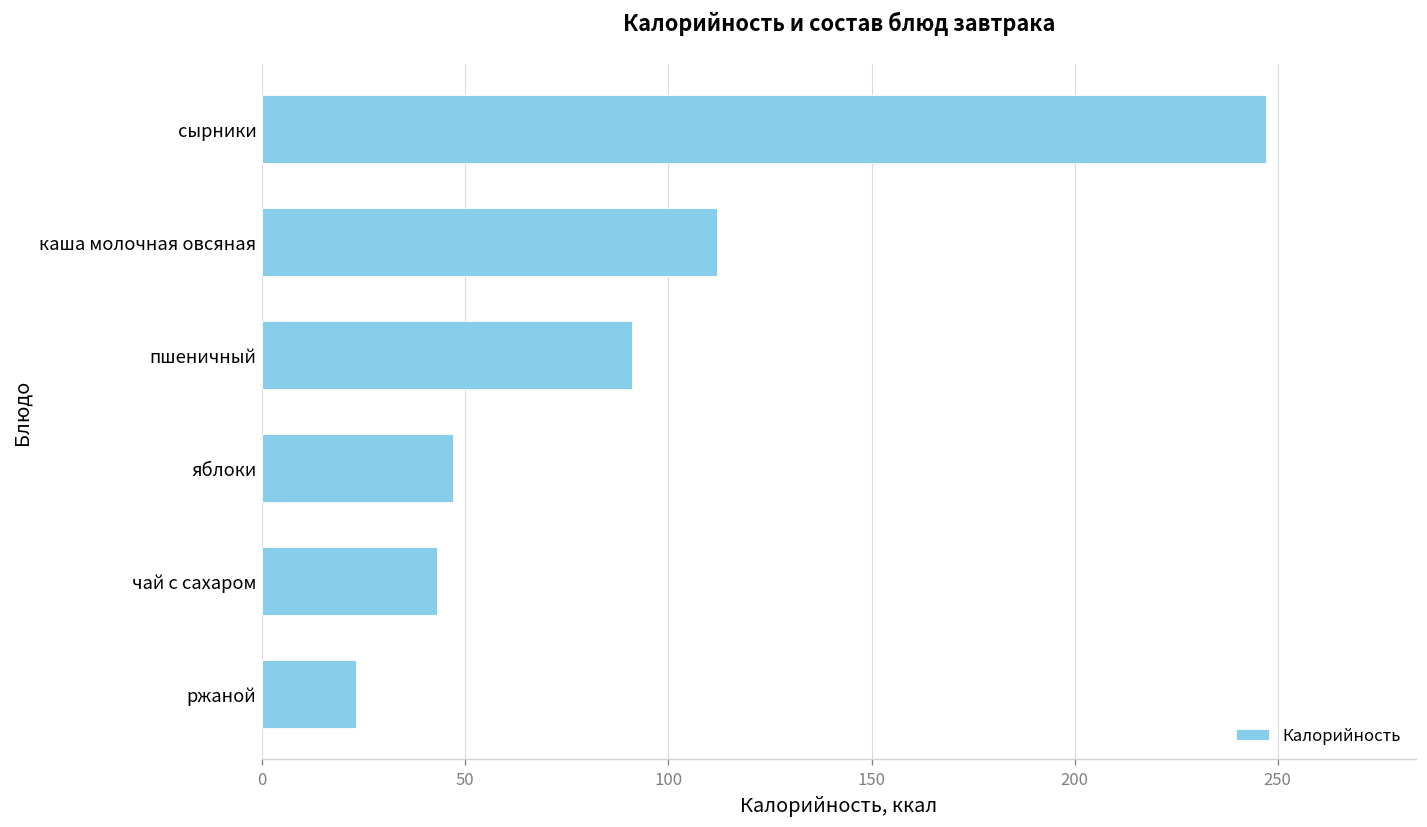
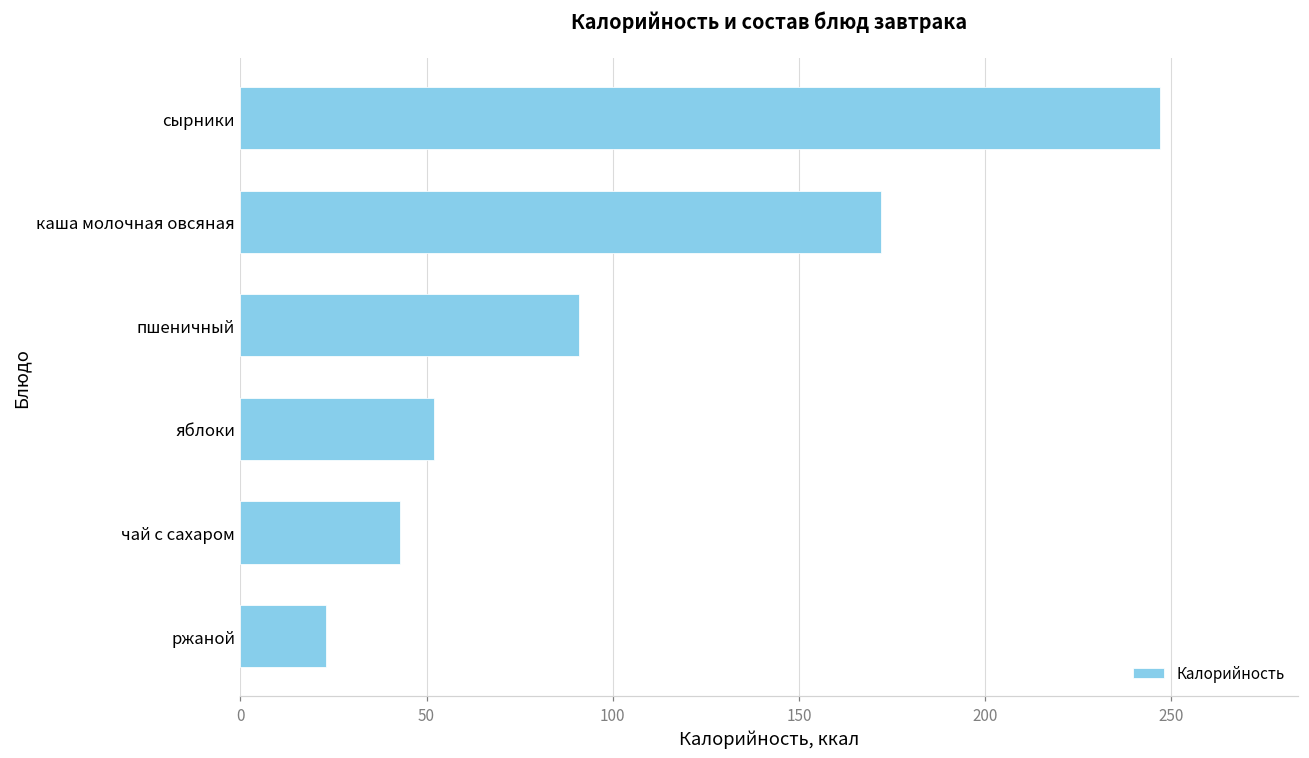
каша молочная овсяная: 112 -> 172
яблоки: 47 -> 52
